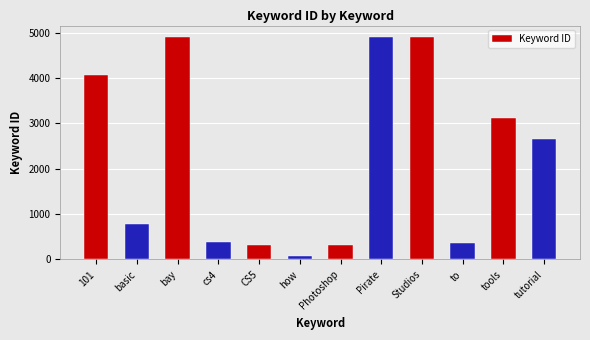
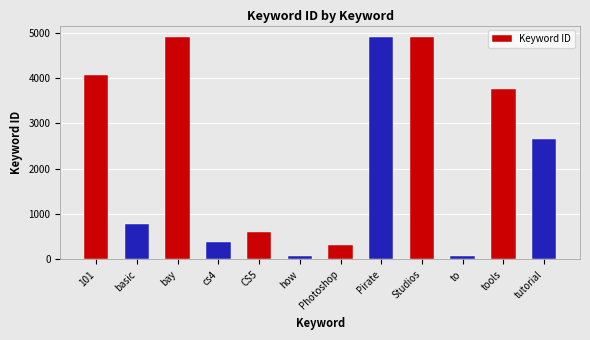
CS5: 300 -> 600
to: 400 -> 100
tools: 3100 -> 3800
